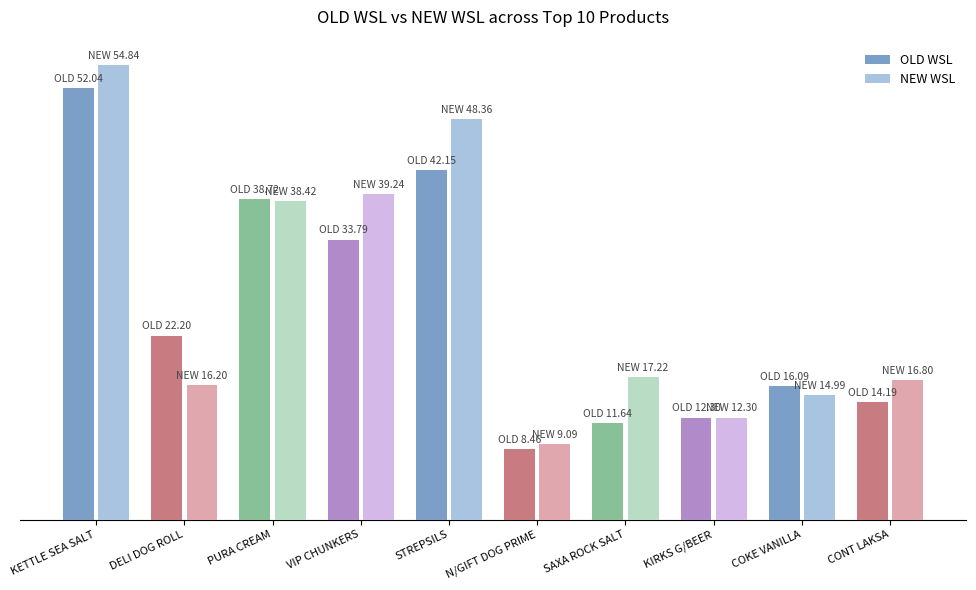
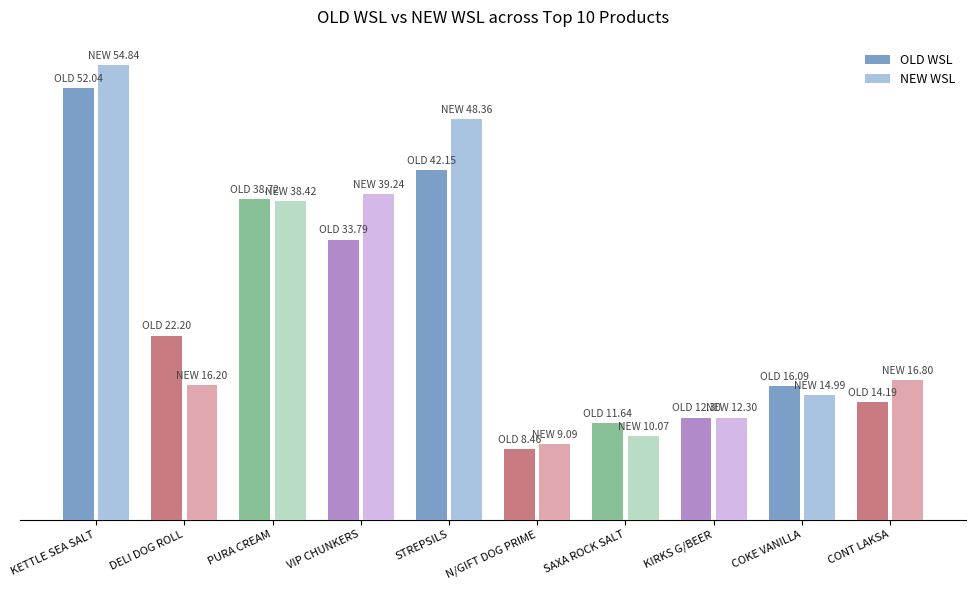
NEW WSL, SAXA ROCK SALT: 17.22 -> 10.07
